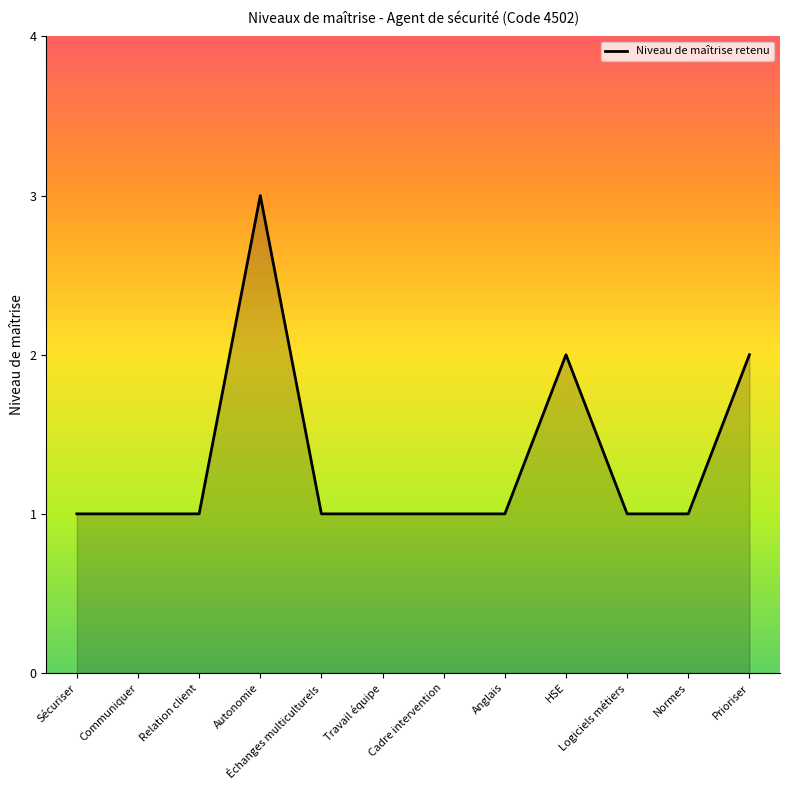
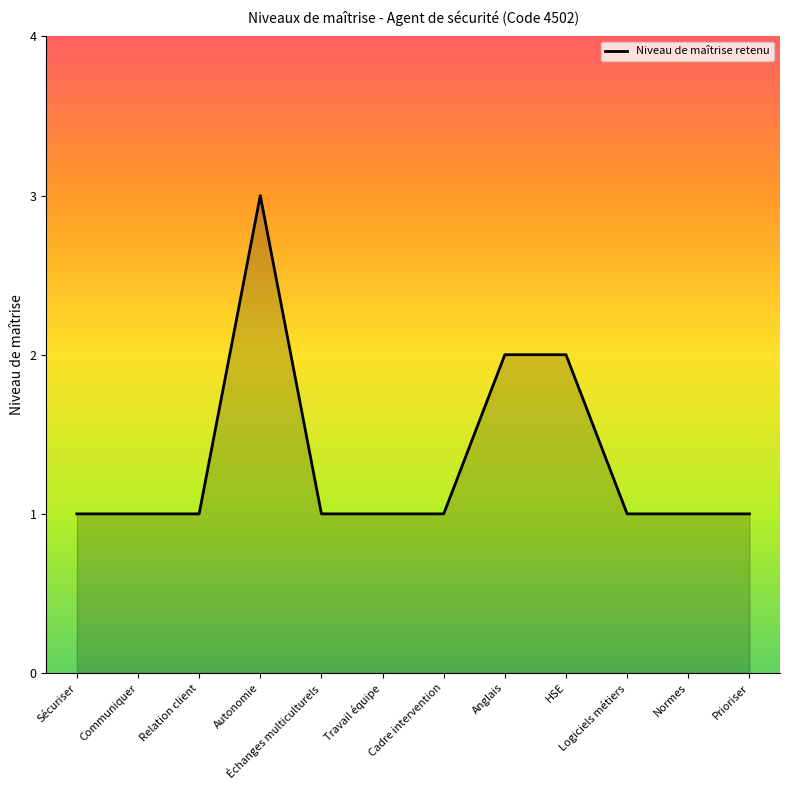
Anglais: 1 -> 2
Prioriser: 2 -> 1
